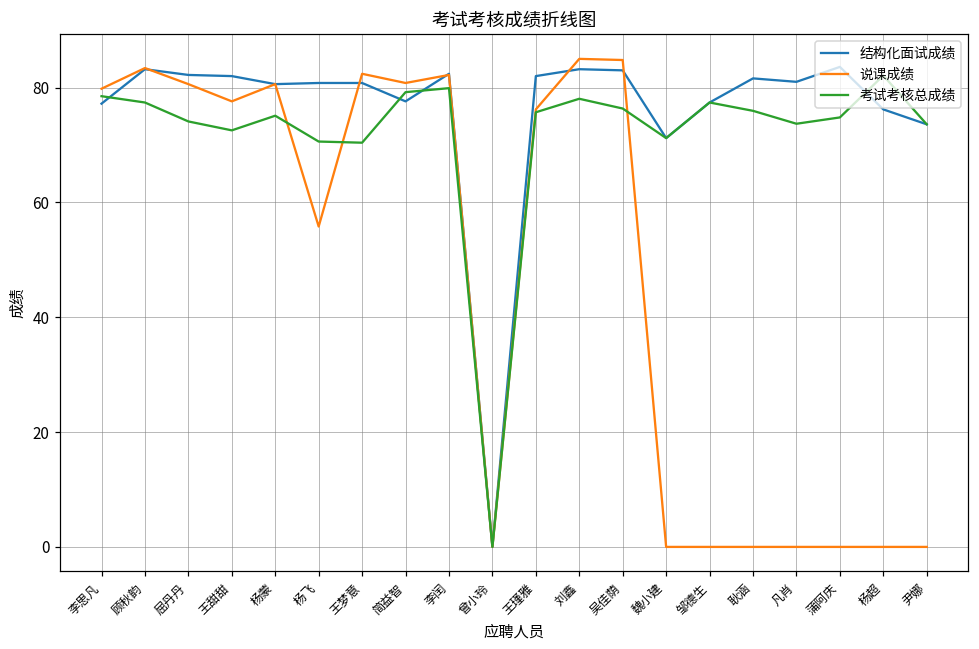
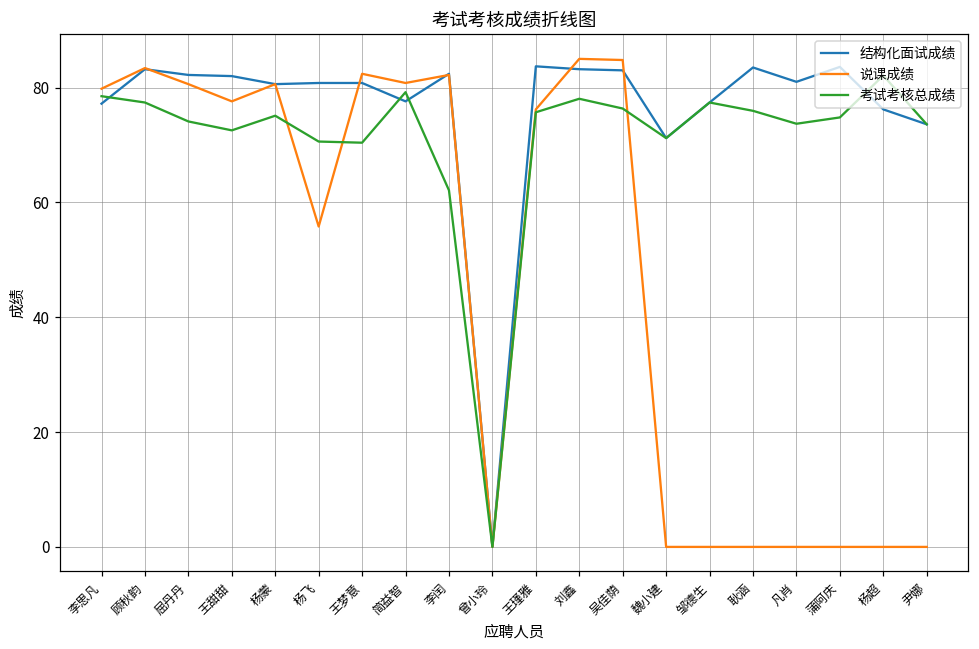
考试考核总成绩, 李闰: 80 -> 62
结构化面试成绩, 王瑾雅: 82 -> 84
结构化面试成绩, 耿涵: 82 -> 84
